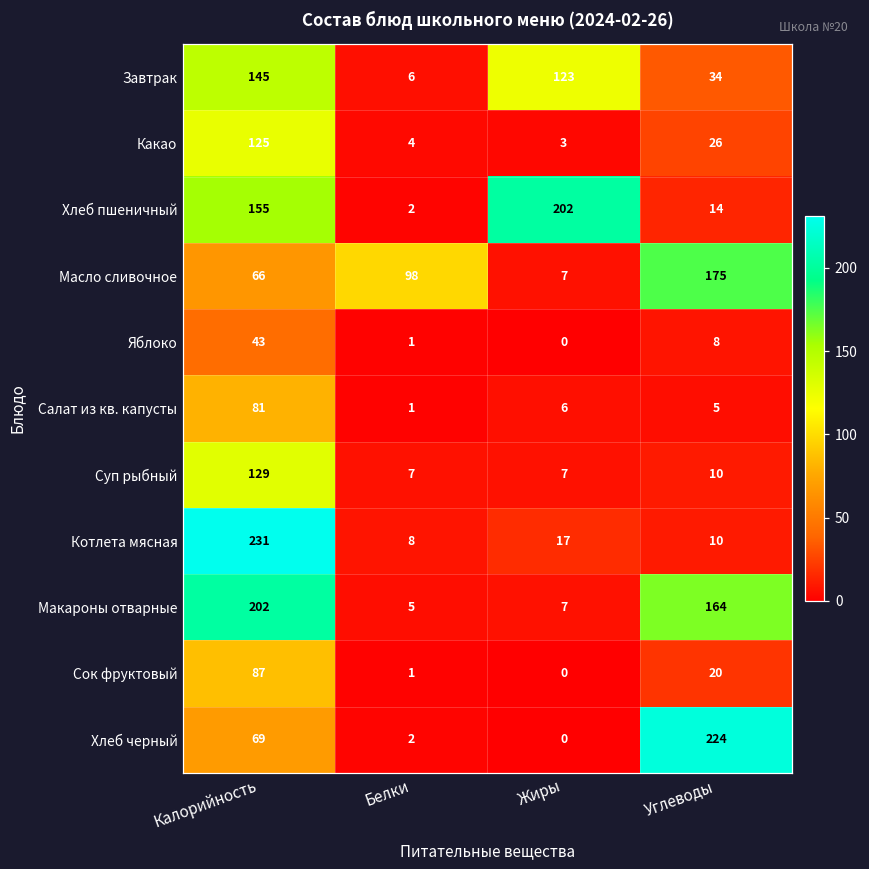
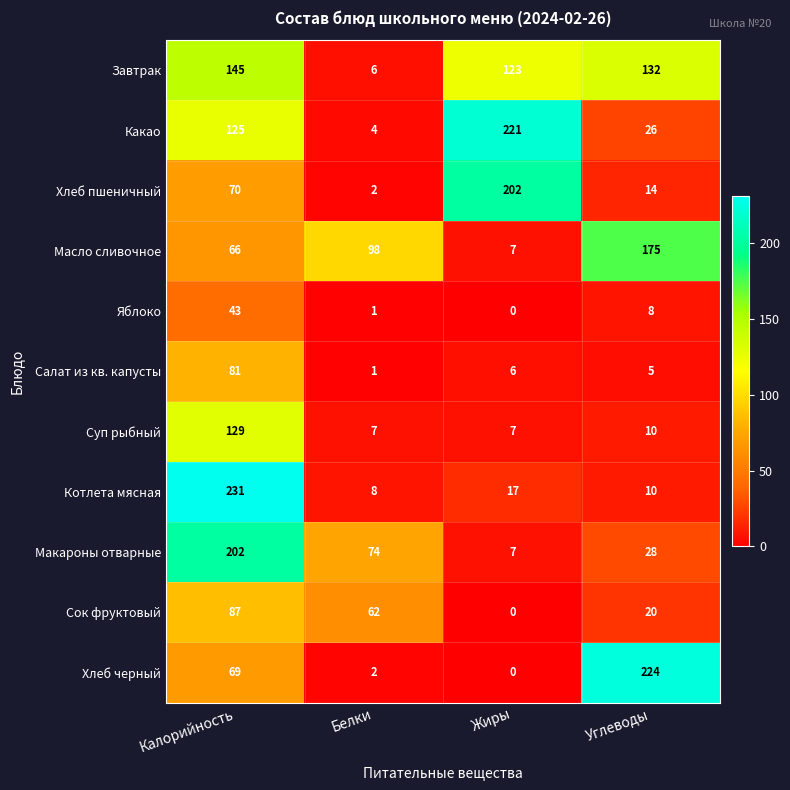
Завтрак, Углеводы: 34 -> 132
Какао, Жиры: 3 -> 221
Хлеб пшеничный, Калорийность: 155 -> 70
Макароны отварные, Белки: 5 -> 74
Макароны отварные, Углеводы: 164 -> 28
Сок фруктовый, Белки: 1 -> 62
